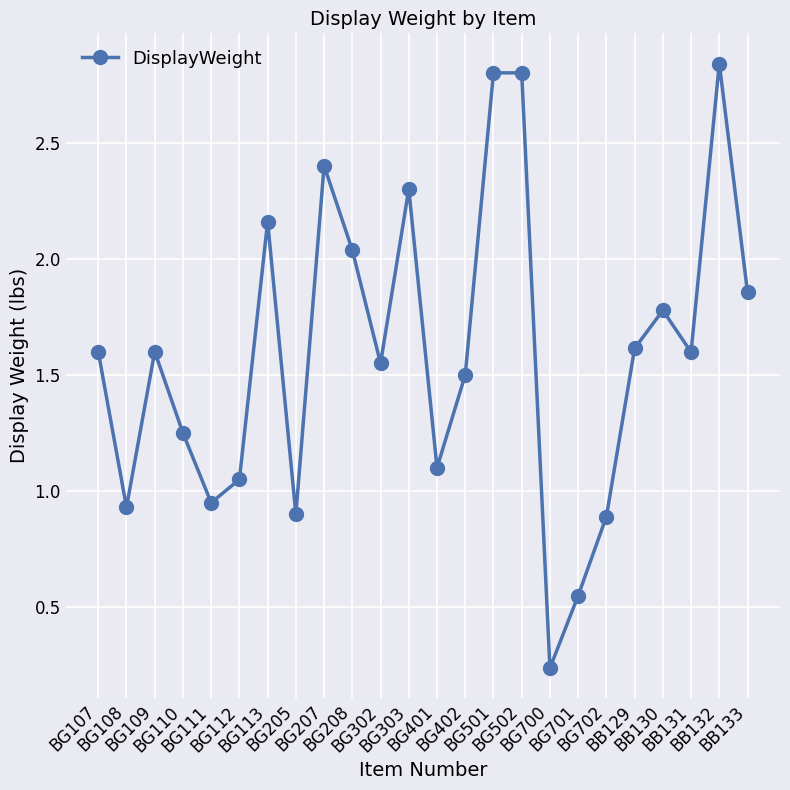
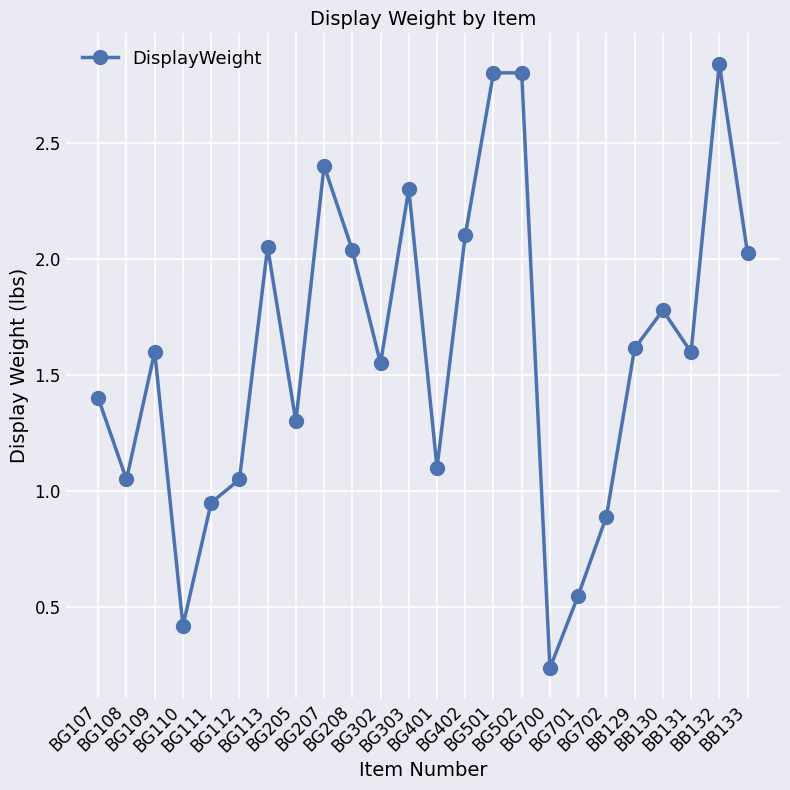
BG107: 1.6 -> 1.4
BG108: 0.93 -> 1.05
BG110: 1.25 -> 0.42
BG113: 2.16 -> 2.05
BG205: 0.9 -> 1.3
BG402: 1.5 -> 2.1
BB133: 1.86 -> 2.02
